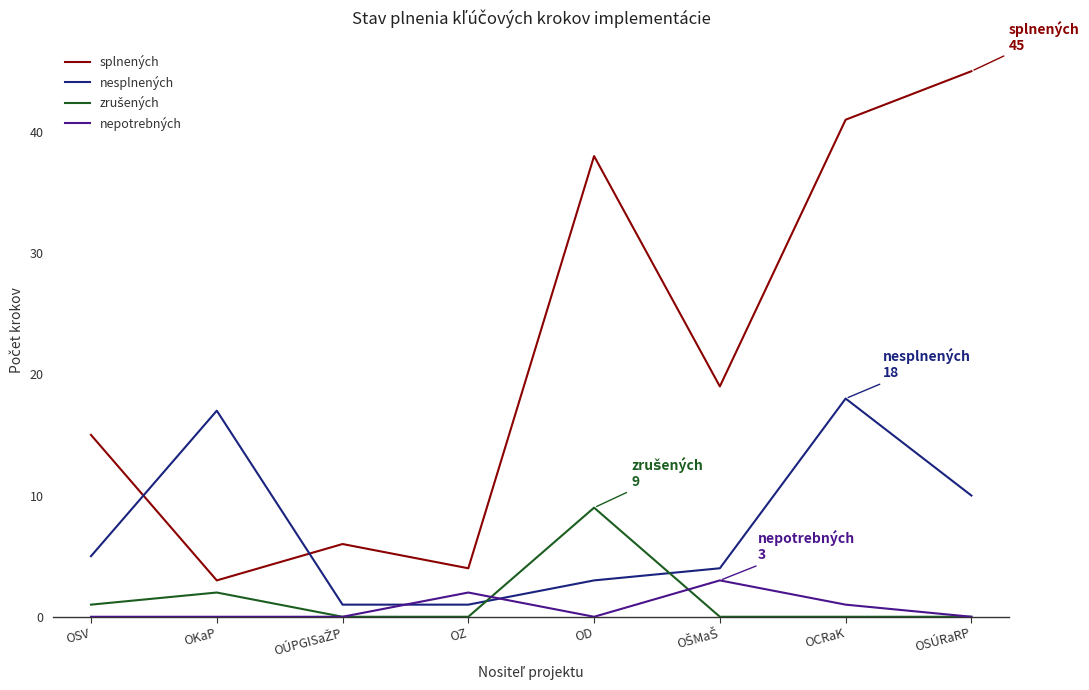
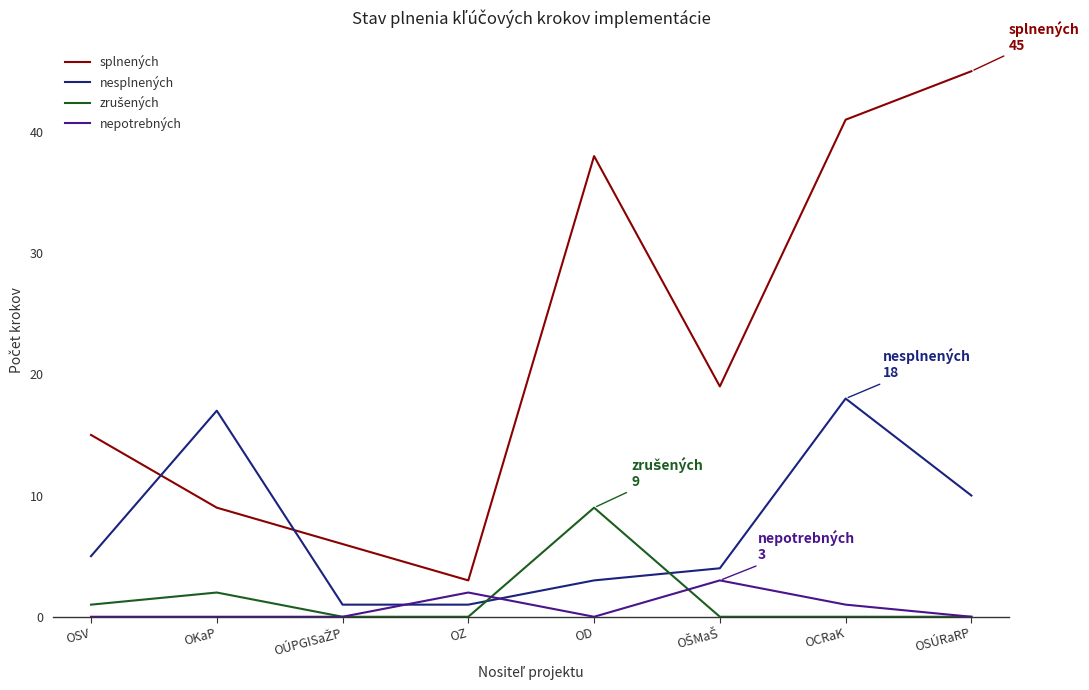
splnených, OKaP: 3 -> 9
splnených, OZ: 4 -> 3
